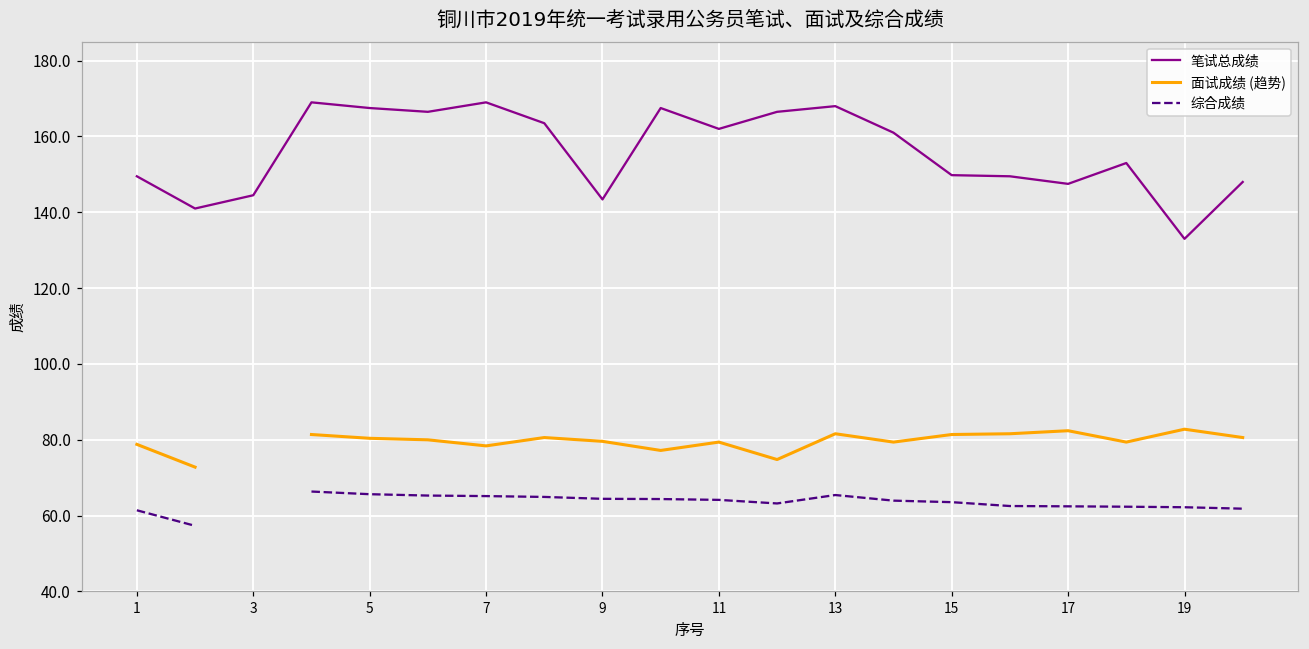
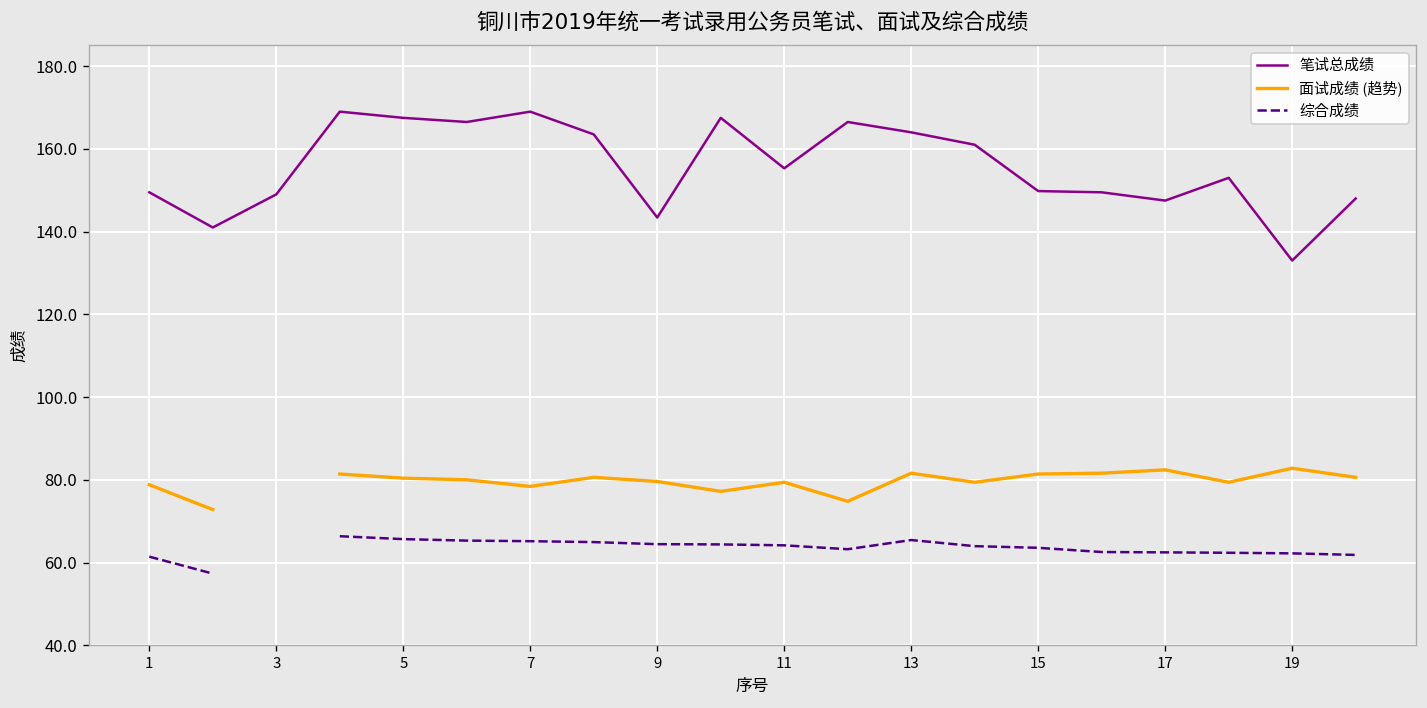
笔试总成绩, 3: 145 -> 149
笔试总成绩, 11: 162 -> 155
笔试总成绩, 13: 168 -> 164
